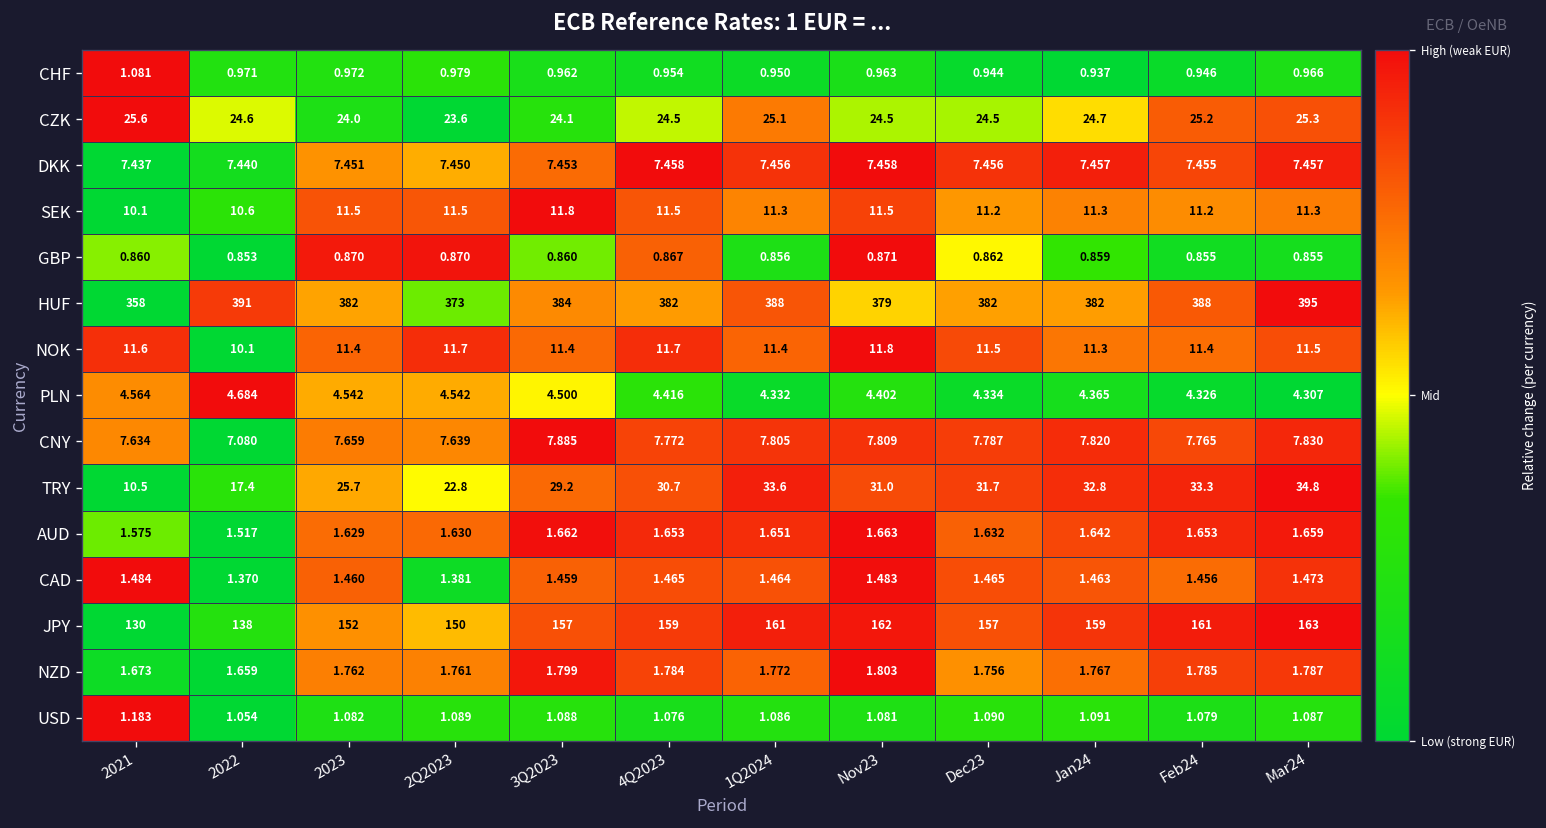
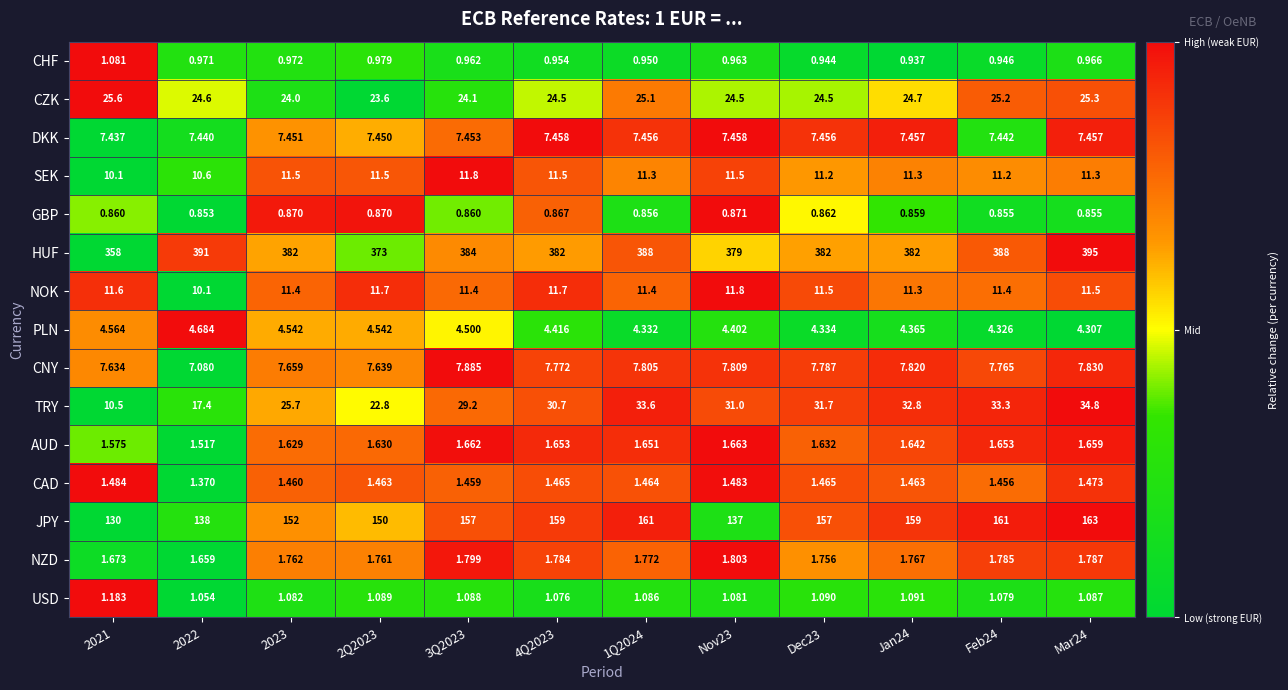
DKK, Feb24: 7.455 -> 7.442
CAD, 2Q2023: 1.381 -> 1.463
JPY, Nov23: 162 -> 137
